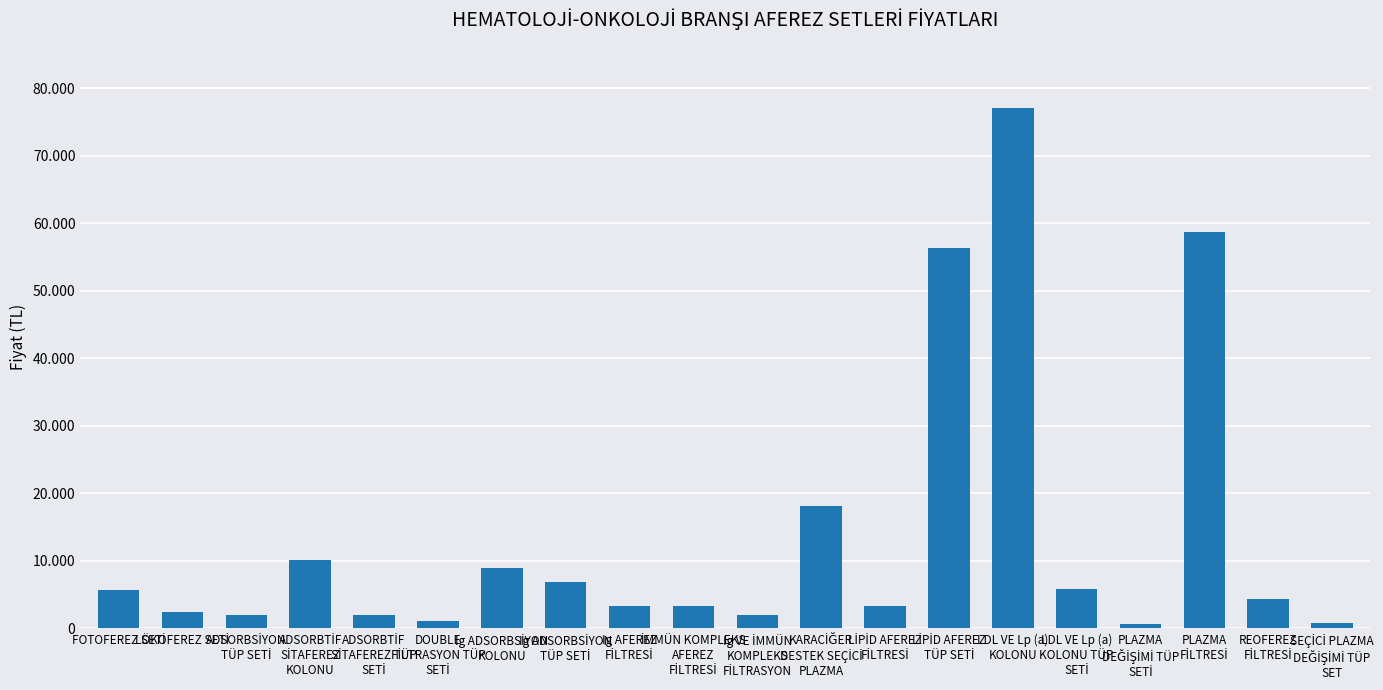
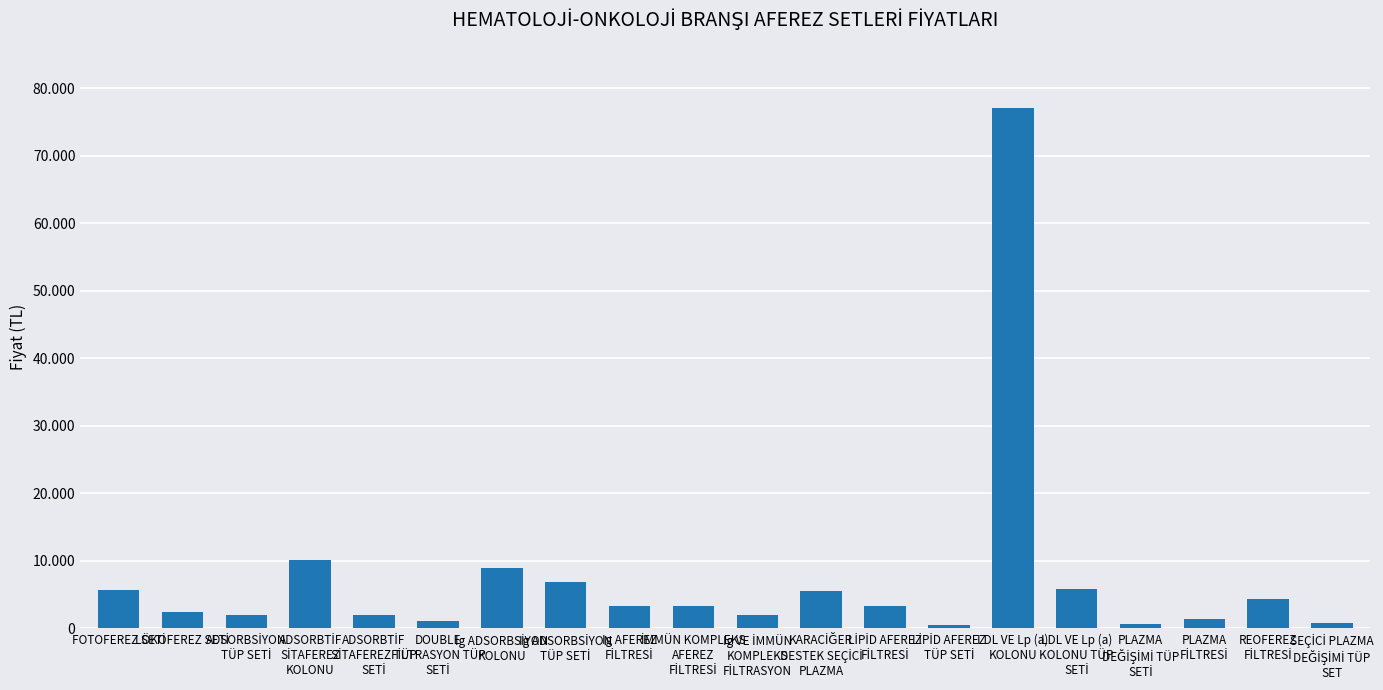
KARACİĞER DESTEK SEÇİCİ PLAZMA: 18 -> 6
LİPİD AFEREZ TÜP SETİ: 56 -> 0
PLAZMA FİLTRESİ: 59 -> 1
